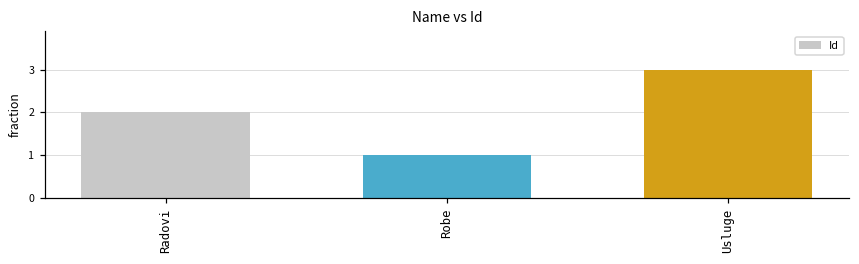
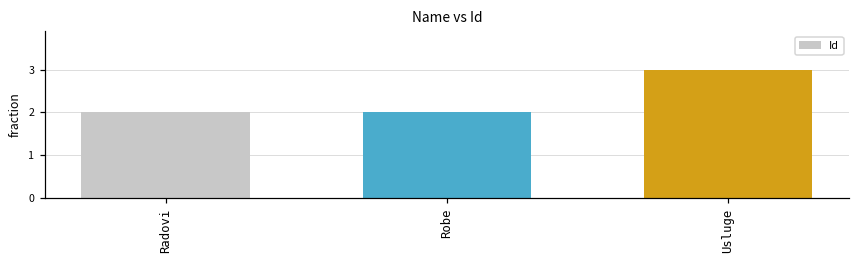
Robe: 1 -> 2
